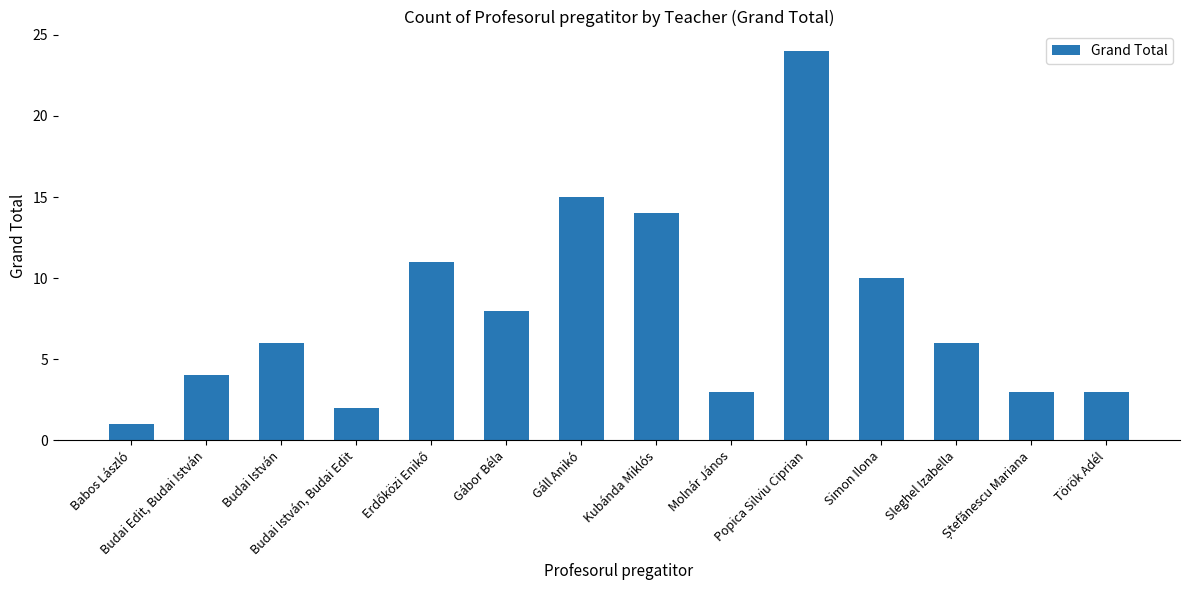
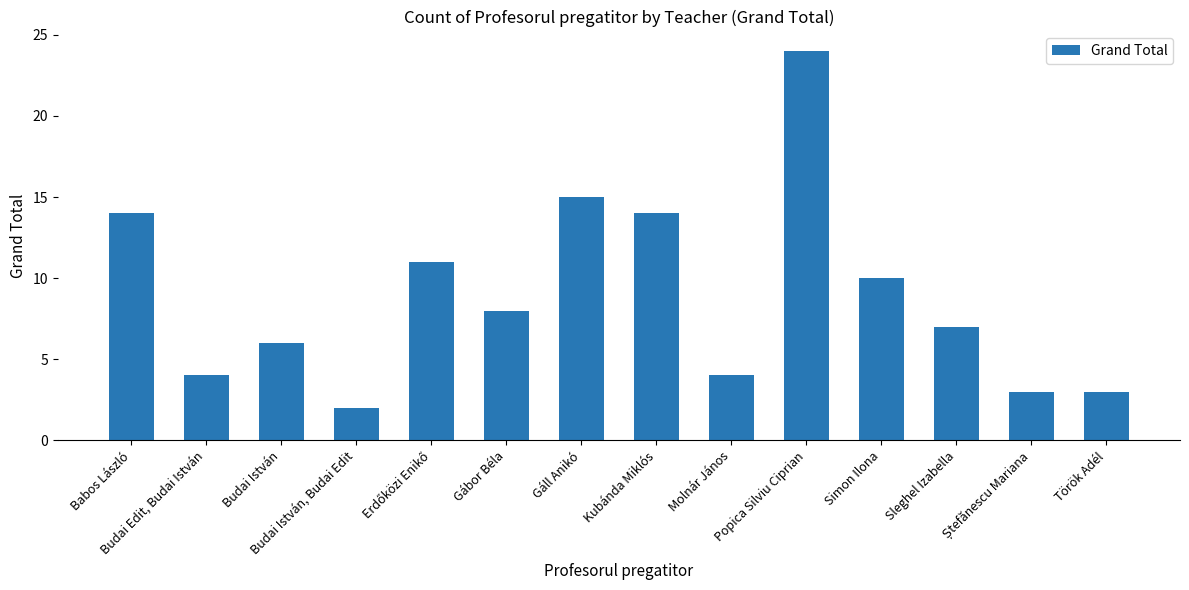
Babos László: 1 -> 14
Molnár János: 3 -> 4
Sleghel Izabella: 6 -> 7
